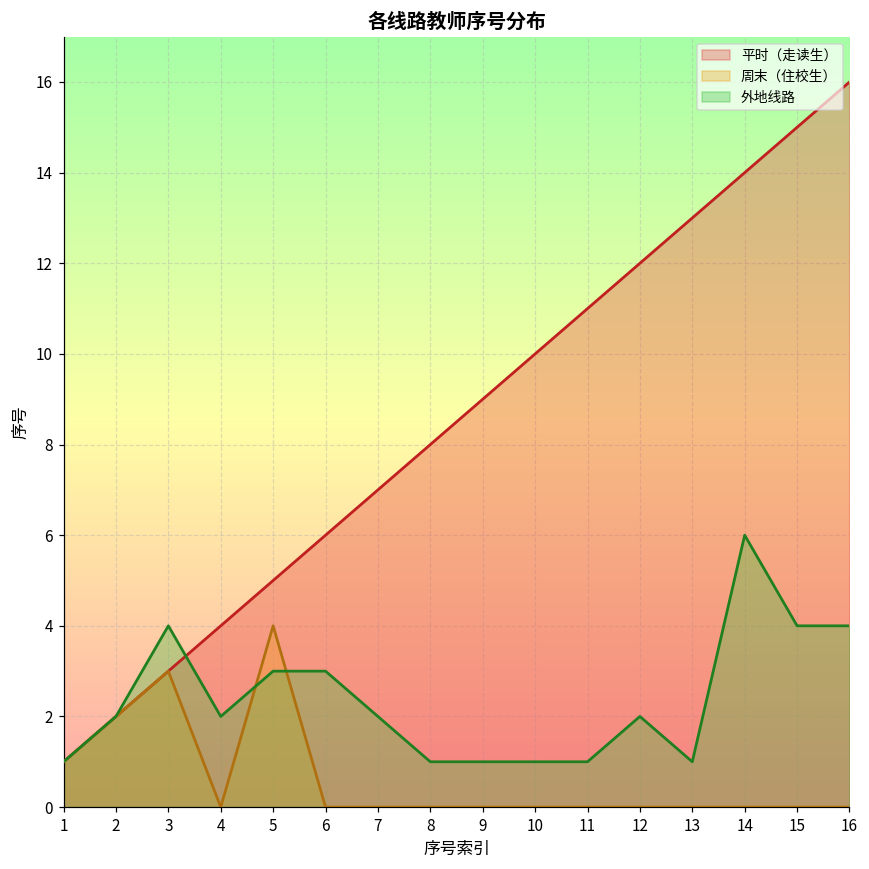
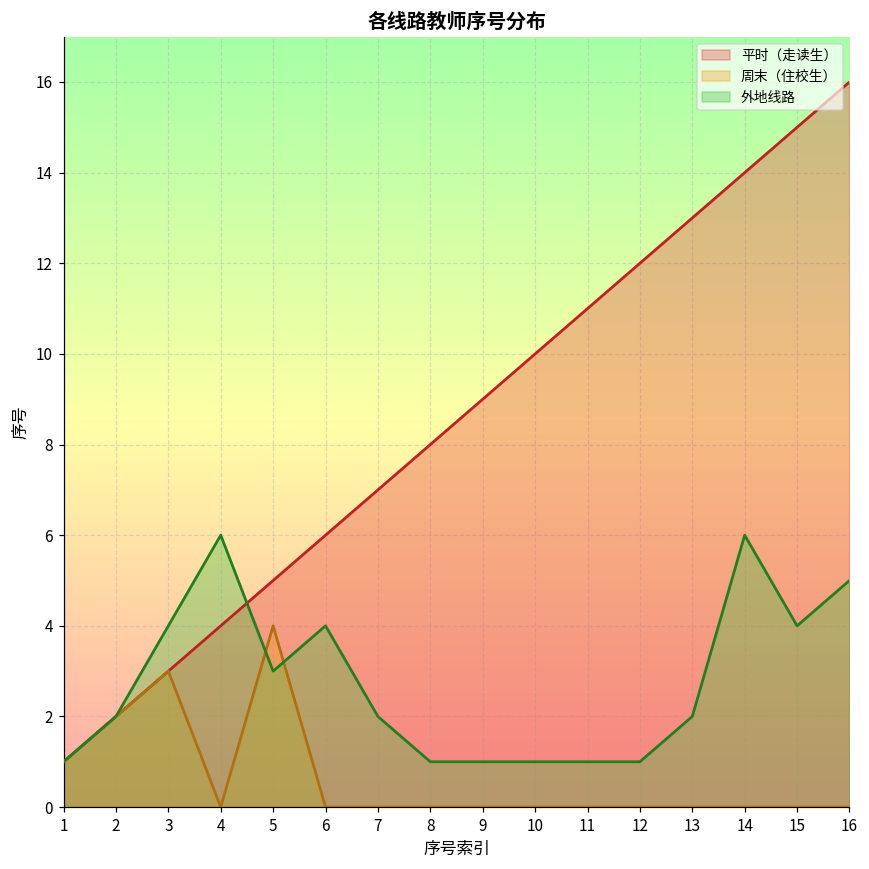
外地线路, 4: 2 -> 6
外地线路, 6: 3 -> 4
外地线路, 12: 2 -> 1
外地线路, 13: 1 -> 2
外地线路, 16: 4 -> 5
